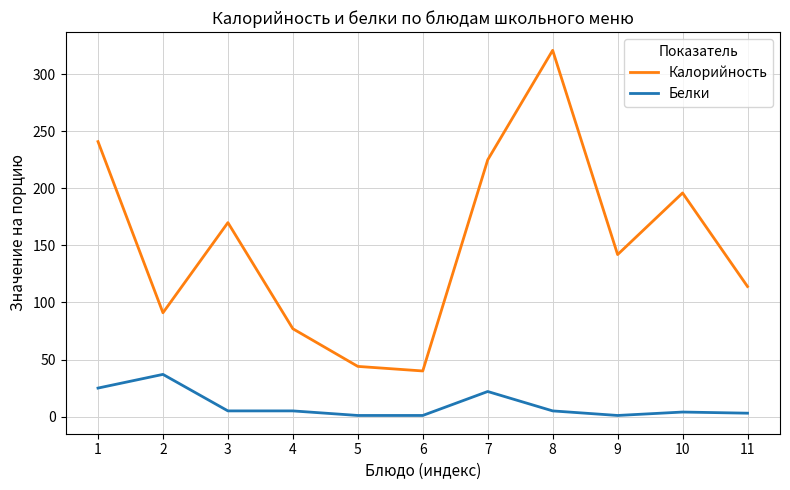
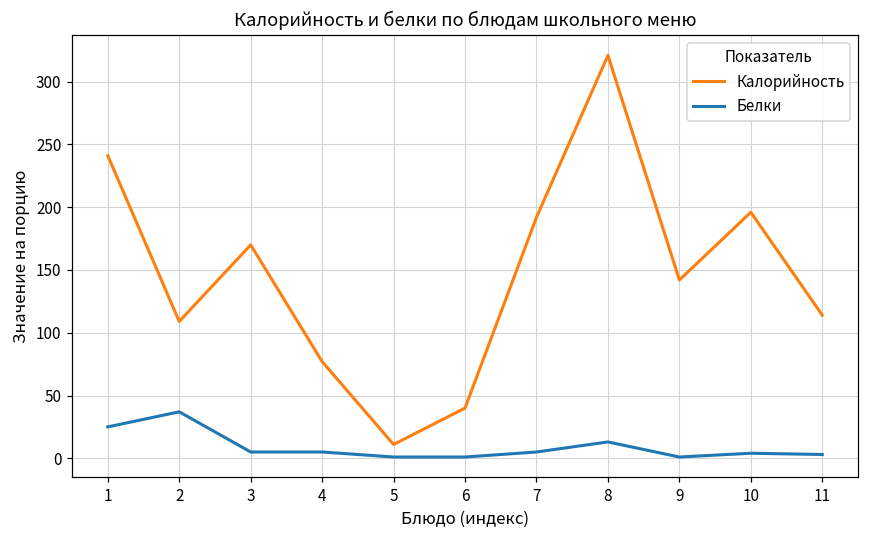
Калорийность, 2: 91 -> 109
Калорийность, 5: 44 -> 11
Калорийность, 7: 225 -> 192
Белки, 7: 22 -> 5
Белки, 8: 5 -> 13
